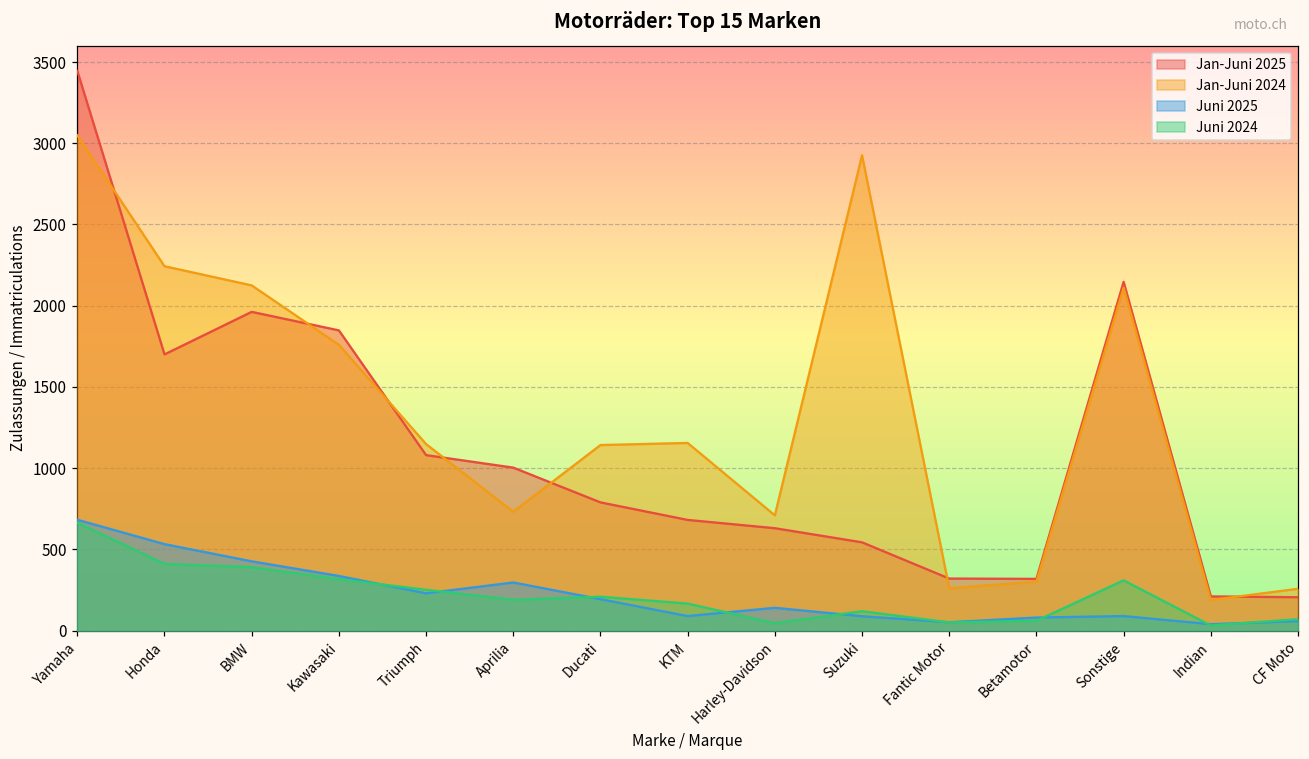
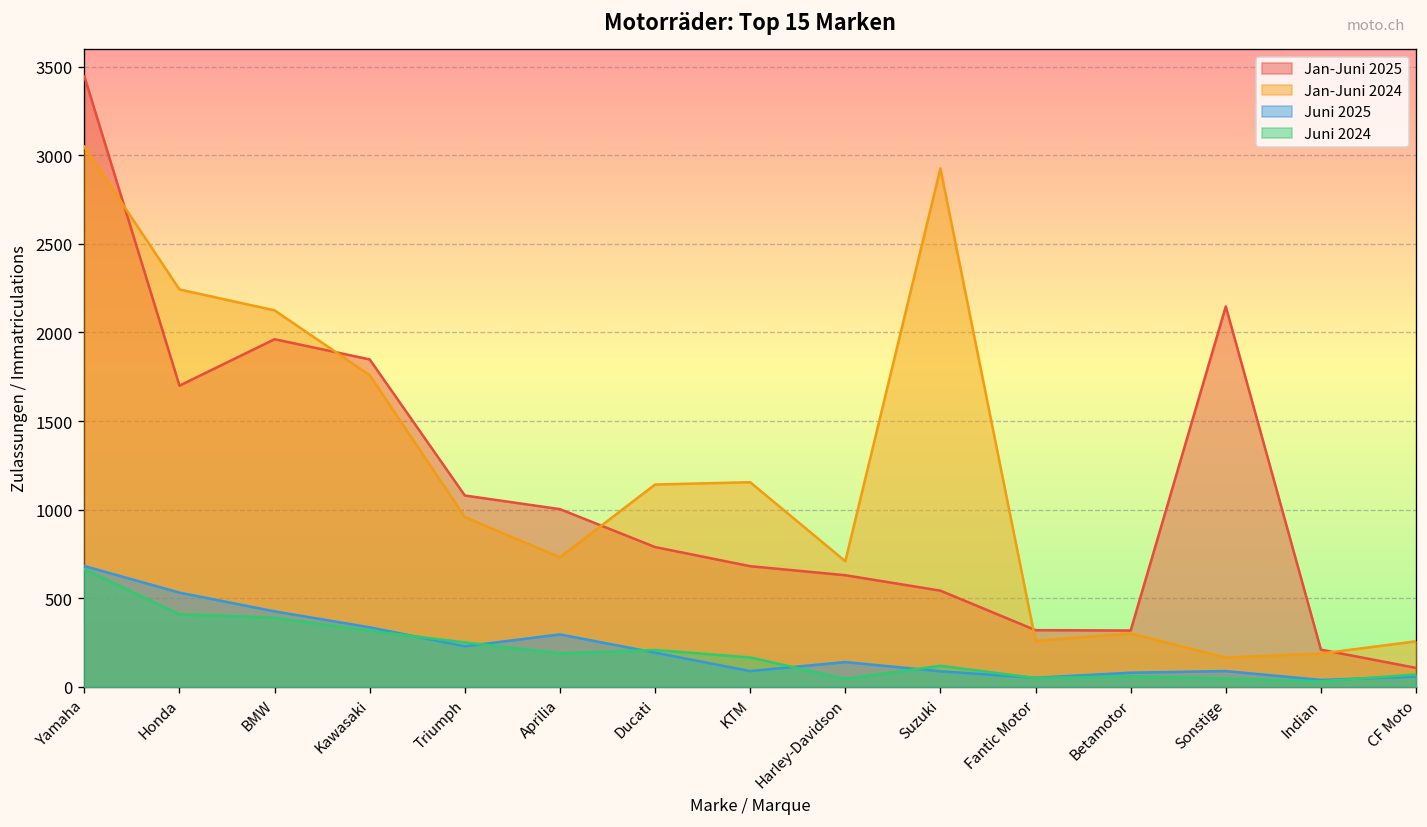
Jan-Juni 2024, Triumph: 1150 -> 960
Jan-Juni 2024, Sonstige: 2110 -> 170
Juni 2024, Sonstige: 310 -> 50
Jan-Juni 2025, CF Moto: 210 -> 110
